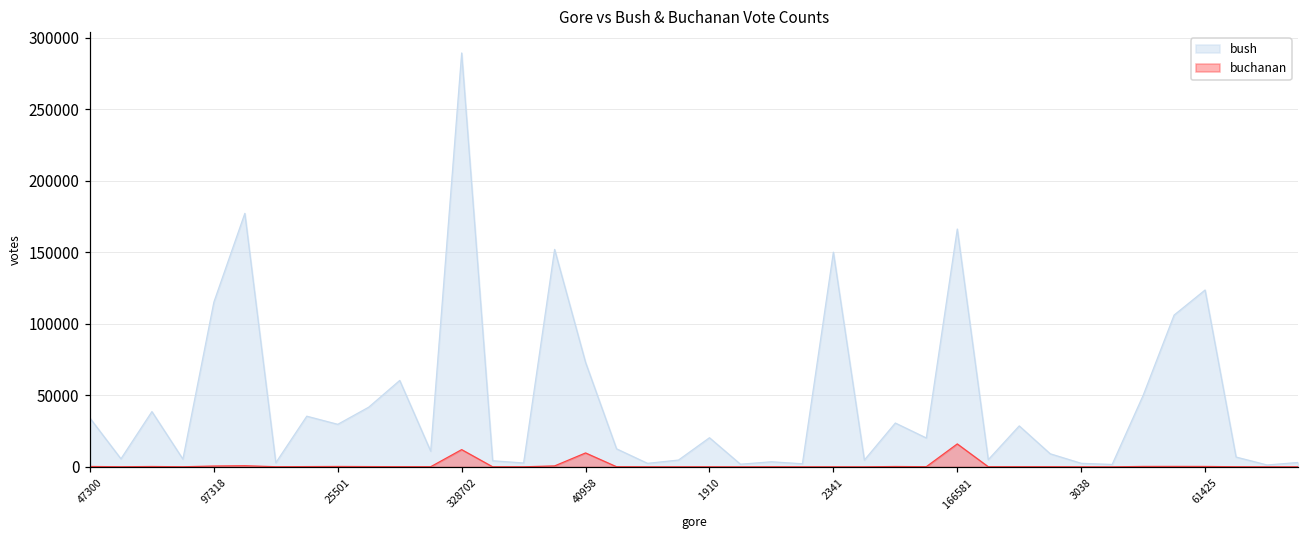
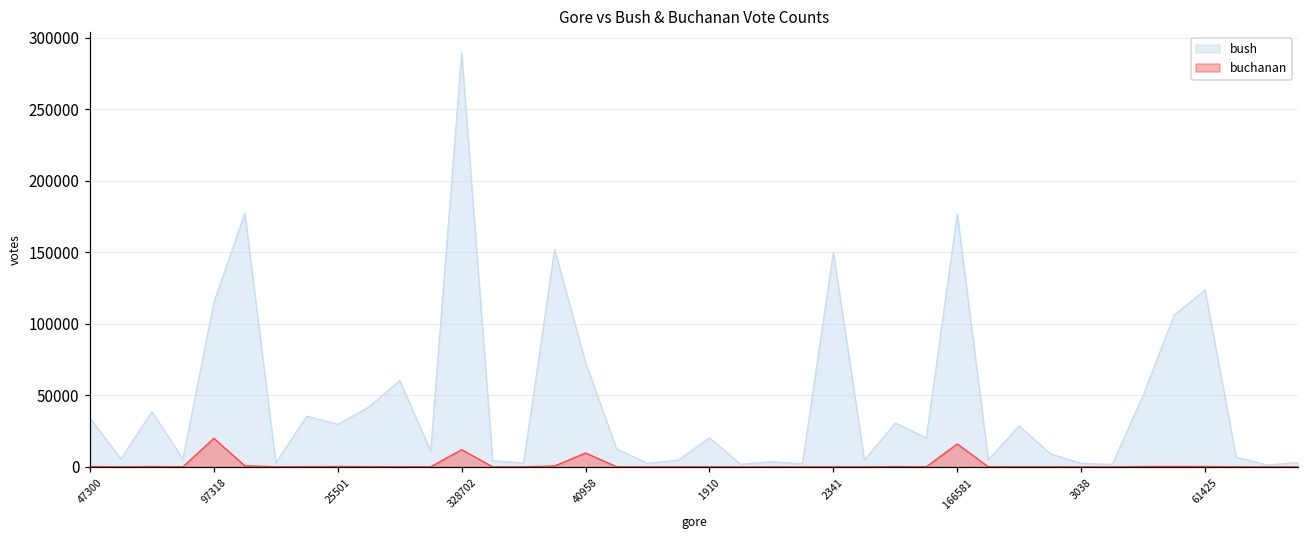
buchanan, 97318: 1000 -> 20000
bush, 166581: 166000 -> 177000
